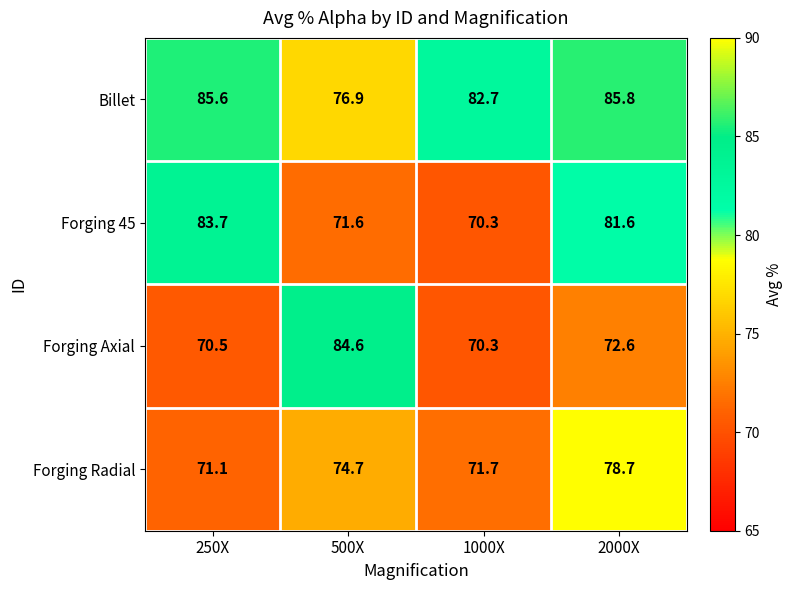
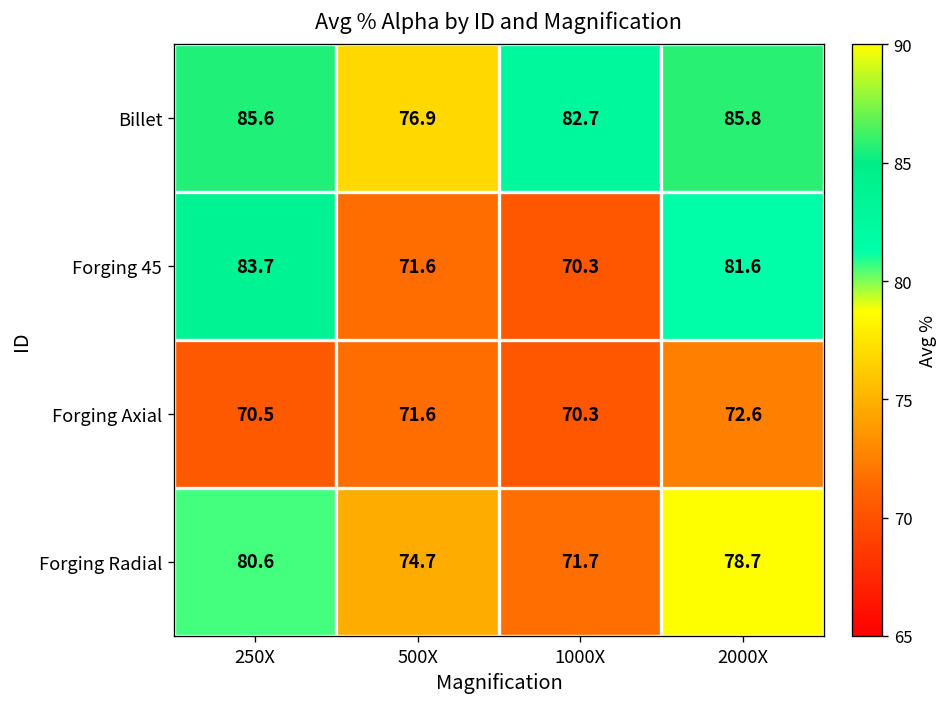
Forging Axial, 500X: 84.6 -> 71.6
Forging Radial, 250X: 71.1 -> 80.6
